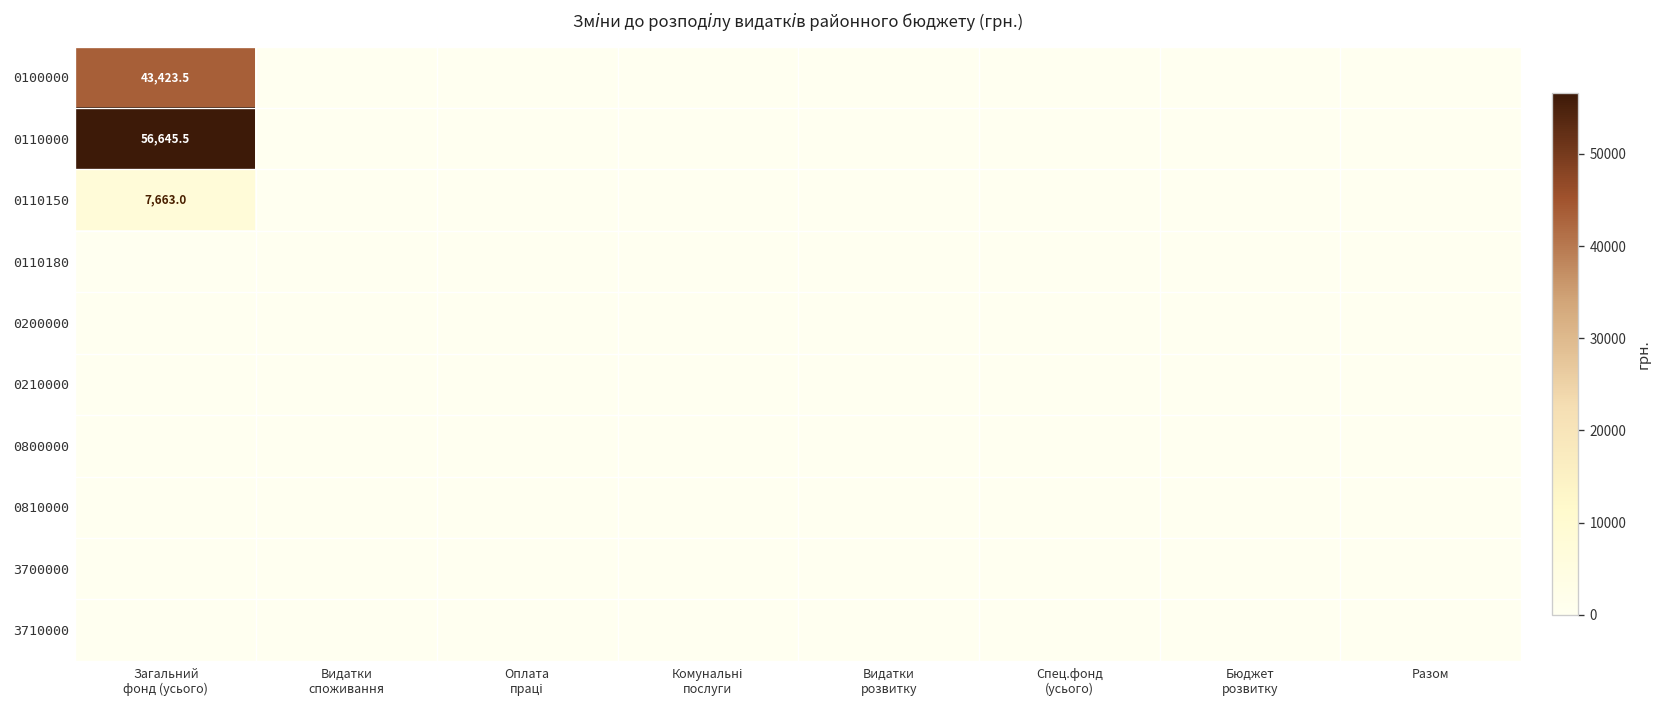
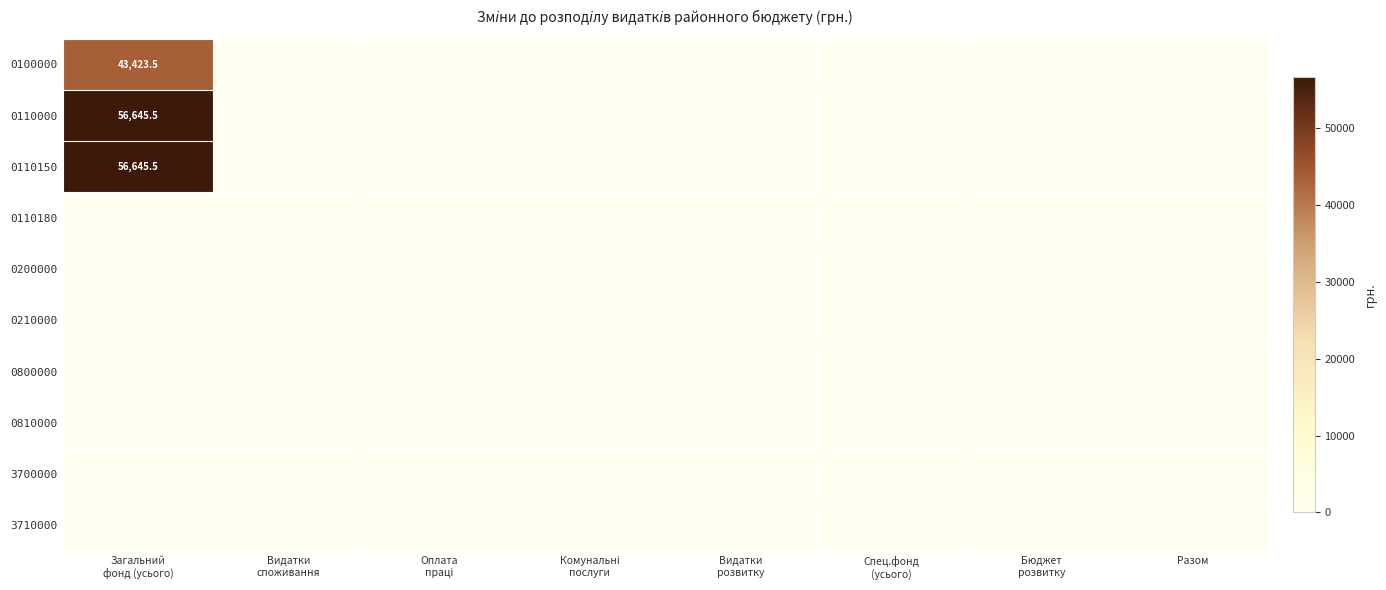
0110150, Загальний фонд (усього): 7,663.0 -> 56,645.5
